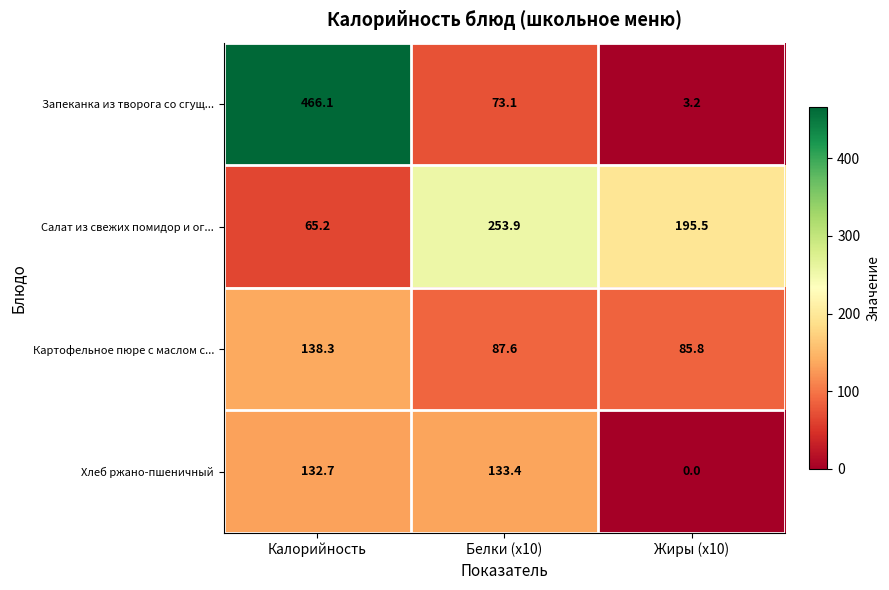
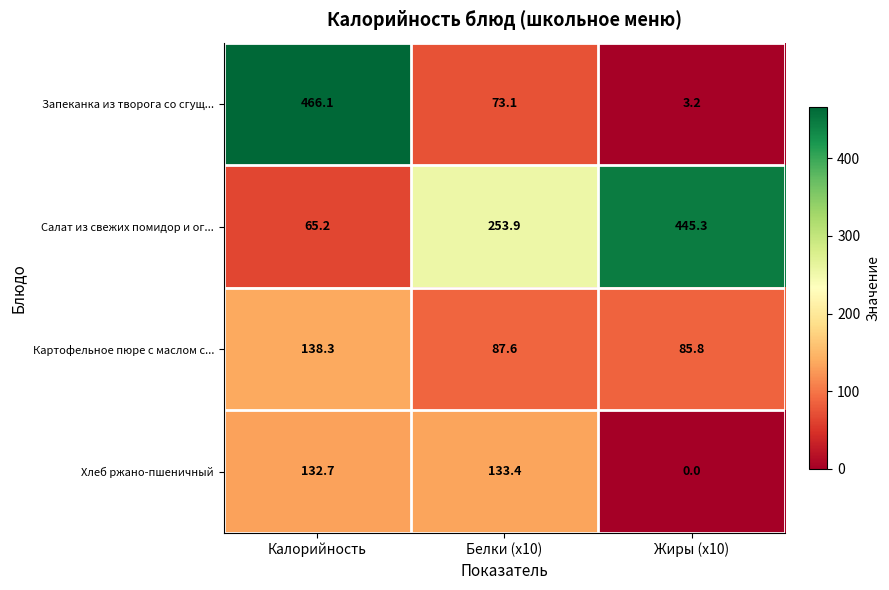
Салат из свежих помидор и ог..., Жиры (x10): 195.5 -> 445.3
